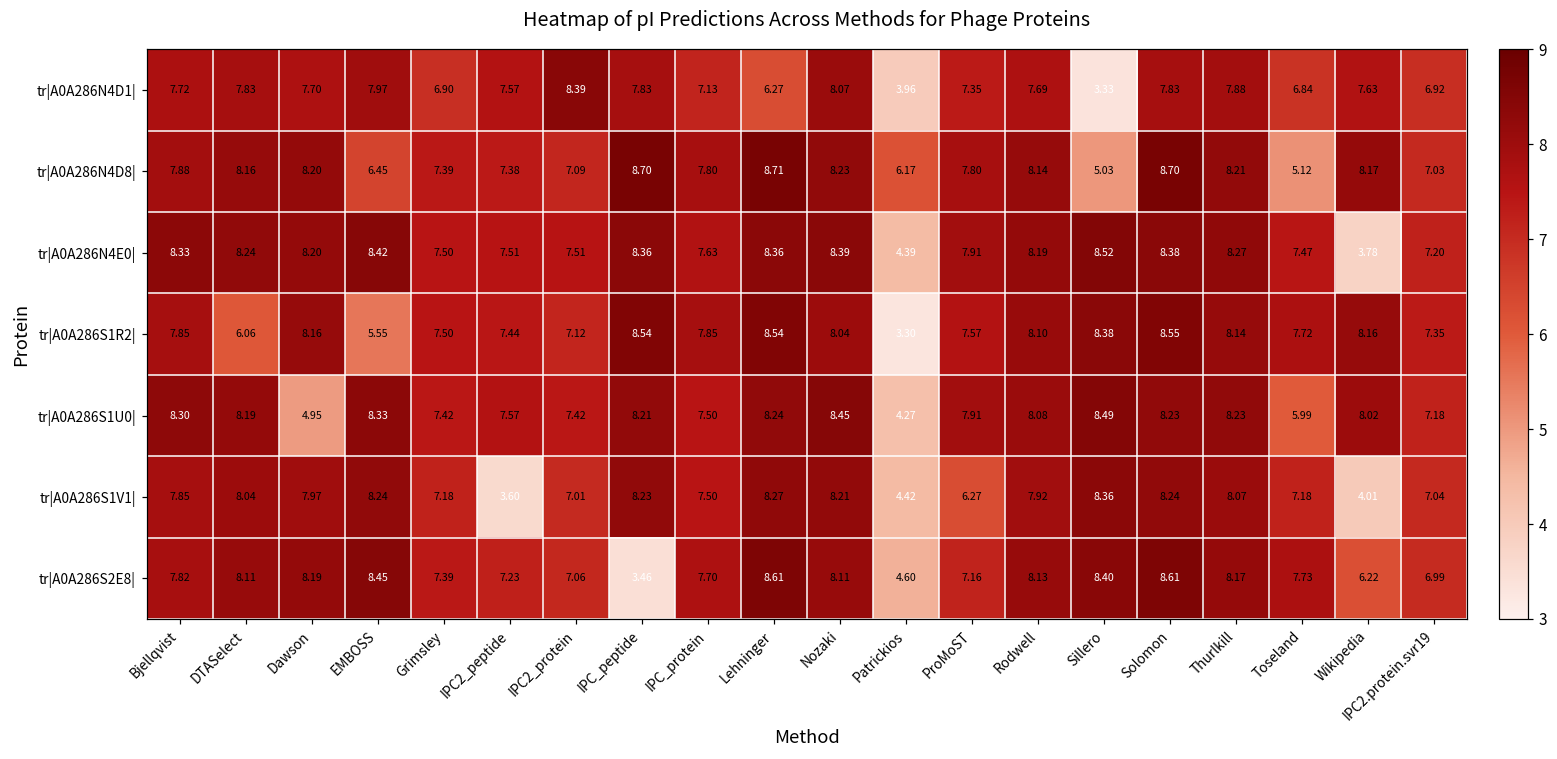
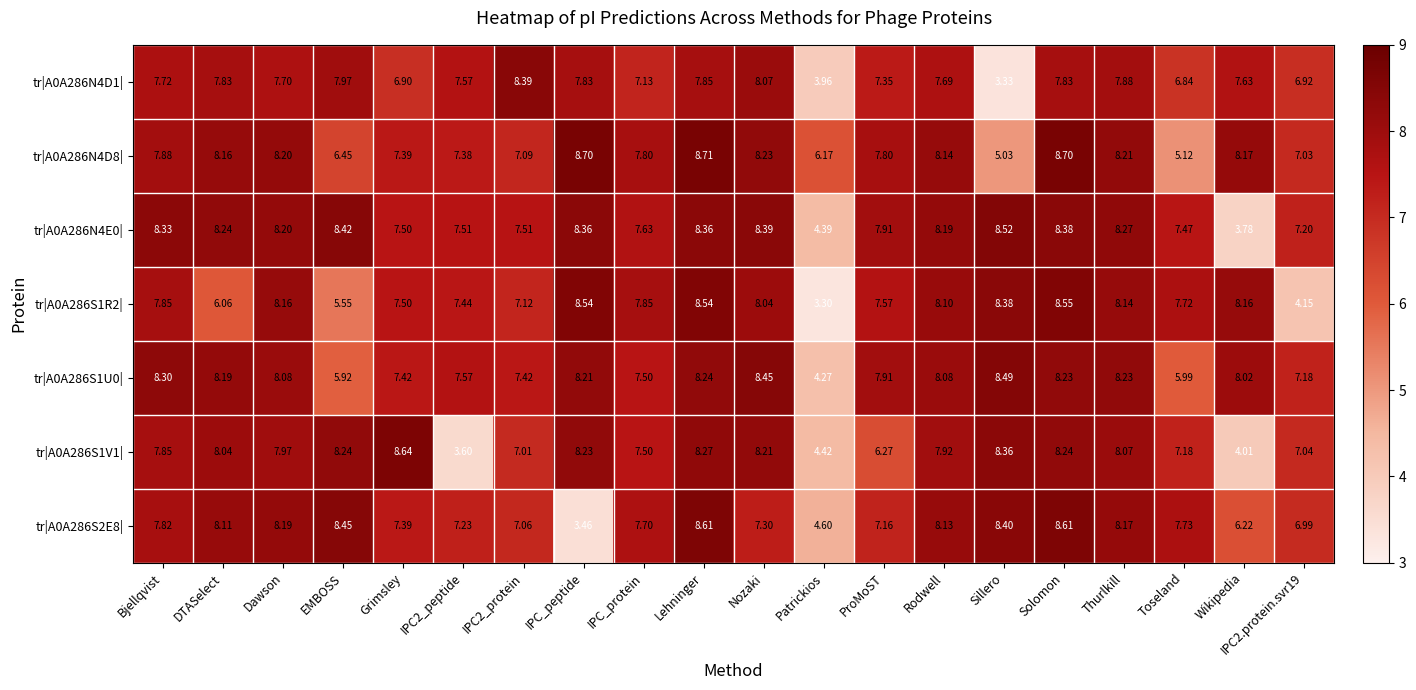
tr|A0A286N4D1|, Lehninger: 6.27 -> 7.85
tr|A0A286S1R2|, IPC2.protein.svr19: 7.35 -> 4.15
tr|A0A286S1U0|, Dawson: 4.95 -> 8.08
tr|A0A286S1U0|, EMBOSS: 8.33 -> 5.92
tr|A0A286S1V1|, Grimsley: 7.18 -> 8.64
tr|A0A286S2E8|, Nozaki: 8.11 -> 7.30
